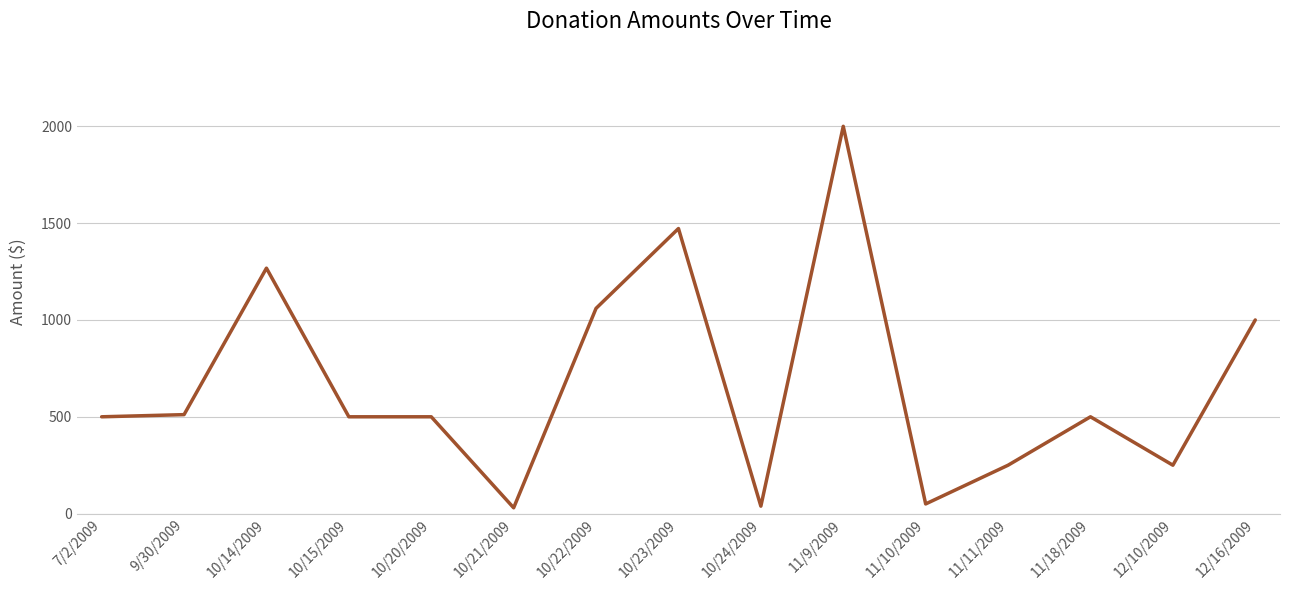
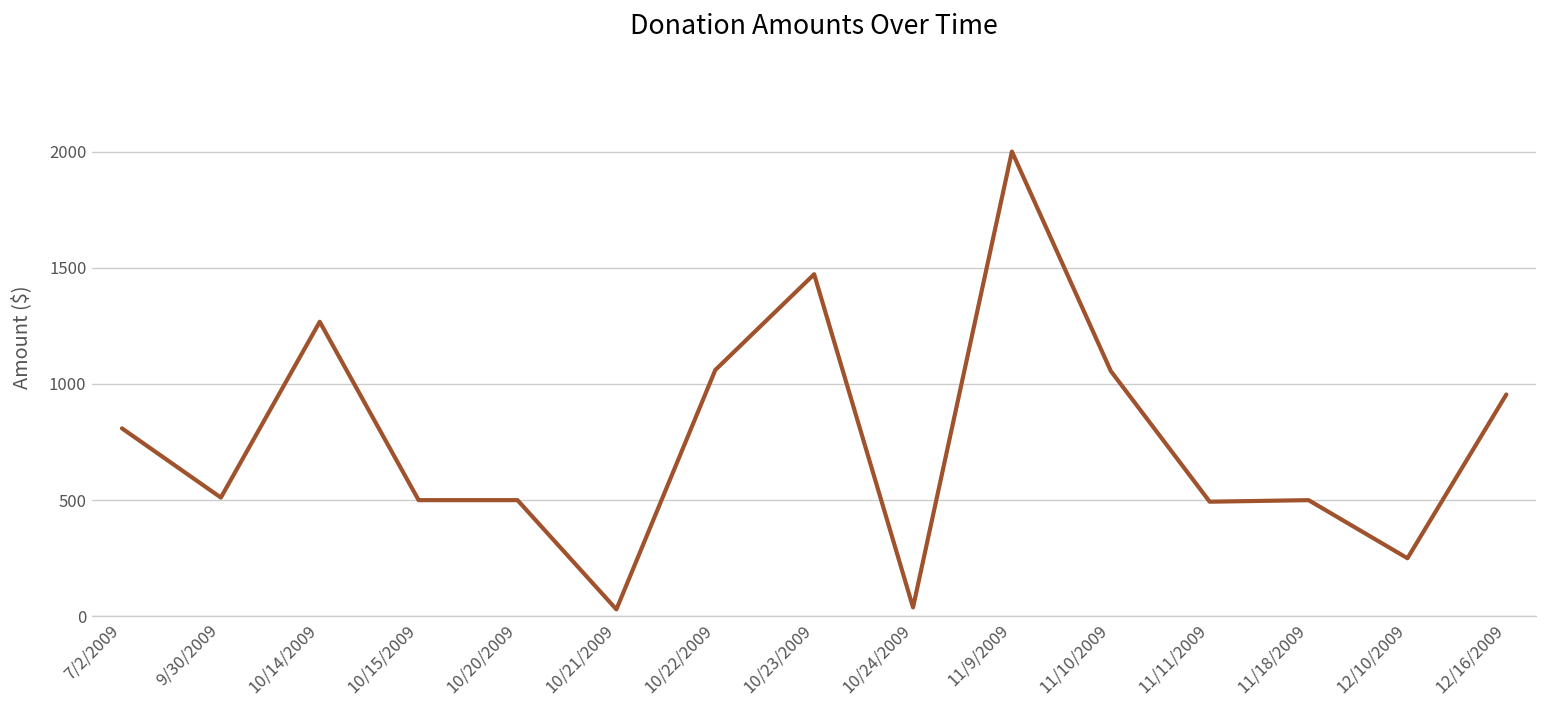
7/2/2009: 500 -> 810
11/10/2009: 50 -> 1060
11/11/2009: 250 -> 490
12/16/2009: 1000 -> 950
